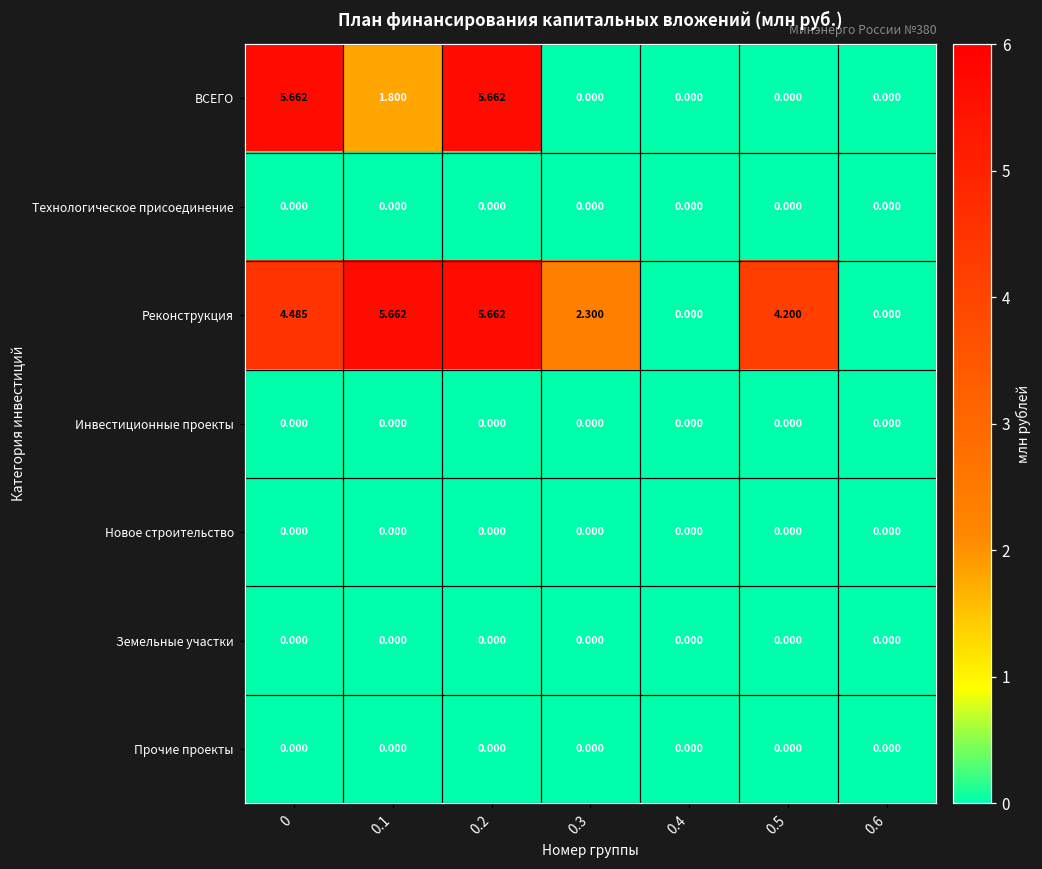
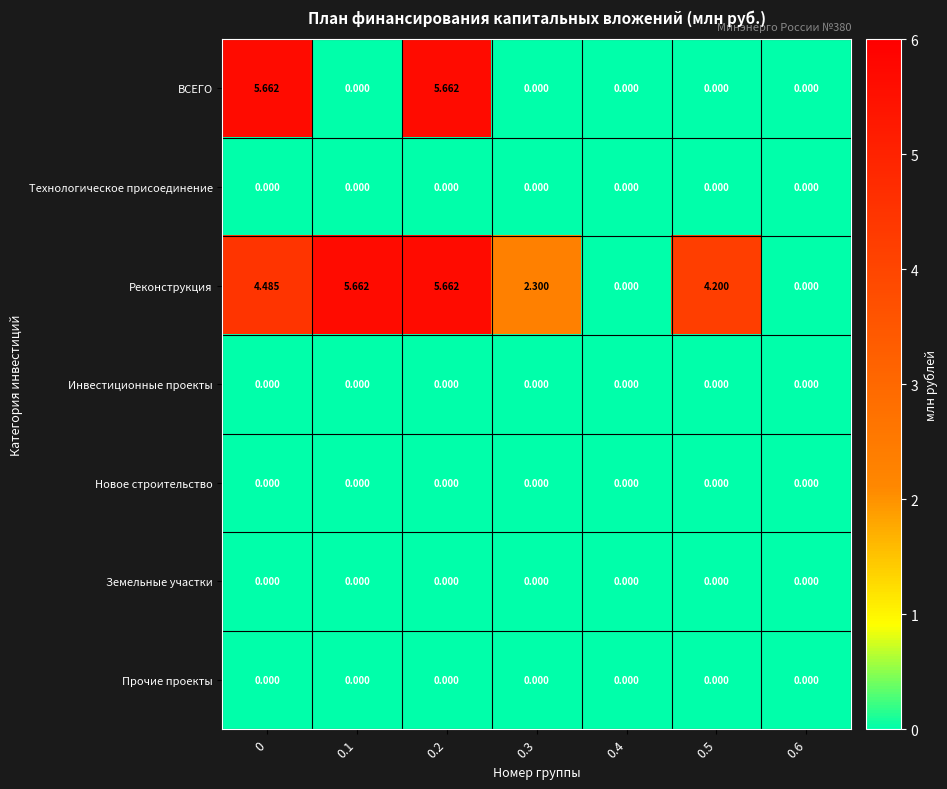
ВСЕГО, 0.1: 1.800 -> 0.000
